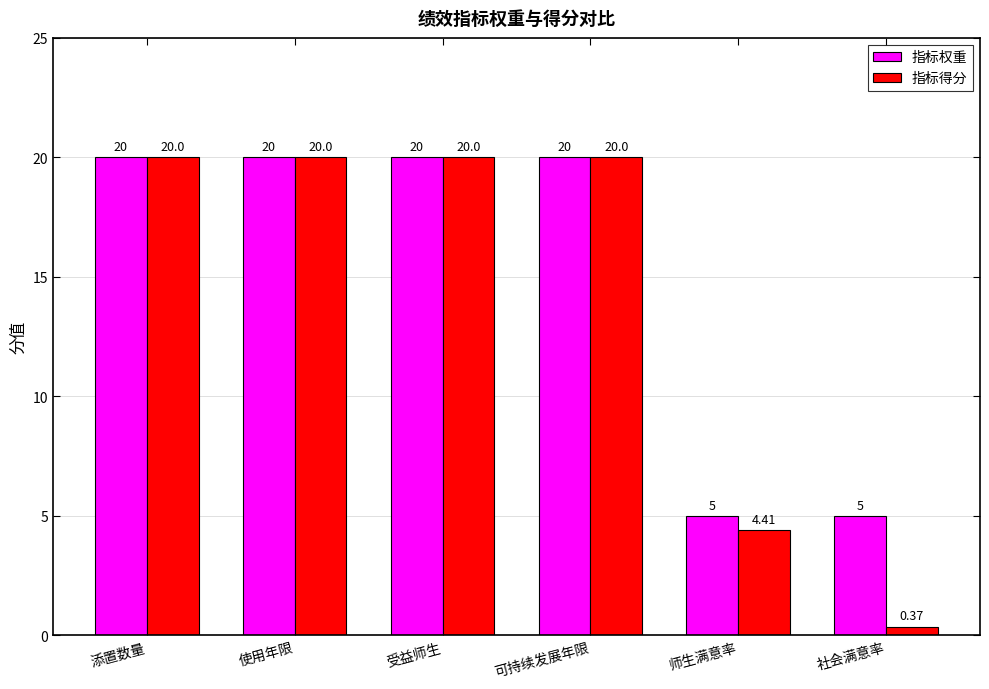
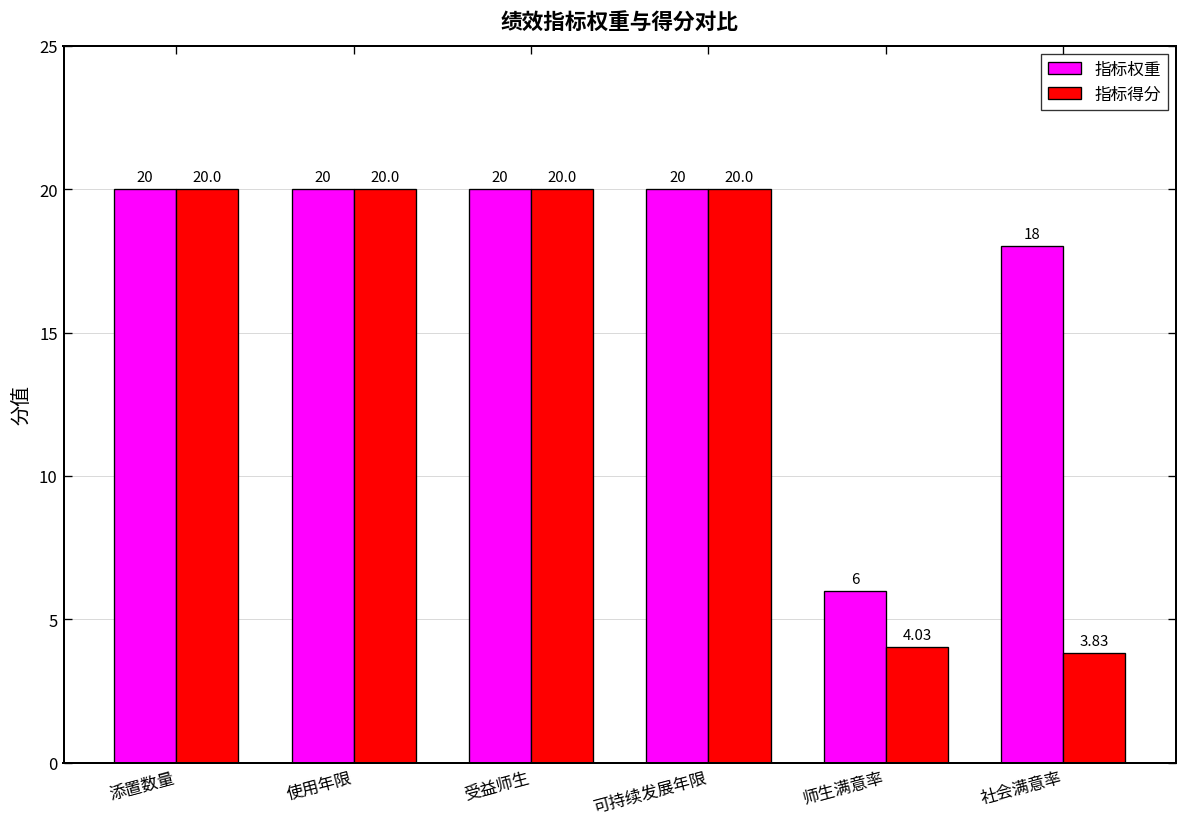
指标权重, 师生满意率: 5 -> 6
指标得分, 师生满意率: 4.41 -> 4.03
指标权重, 社会满意率: 5 -> 18
指标得分, 社会满意率: 0.37 -> 3.83
